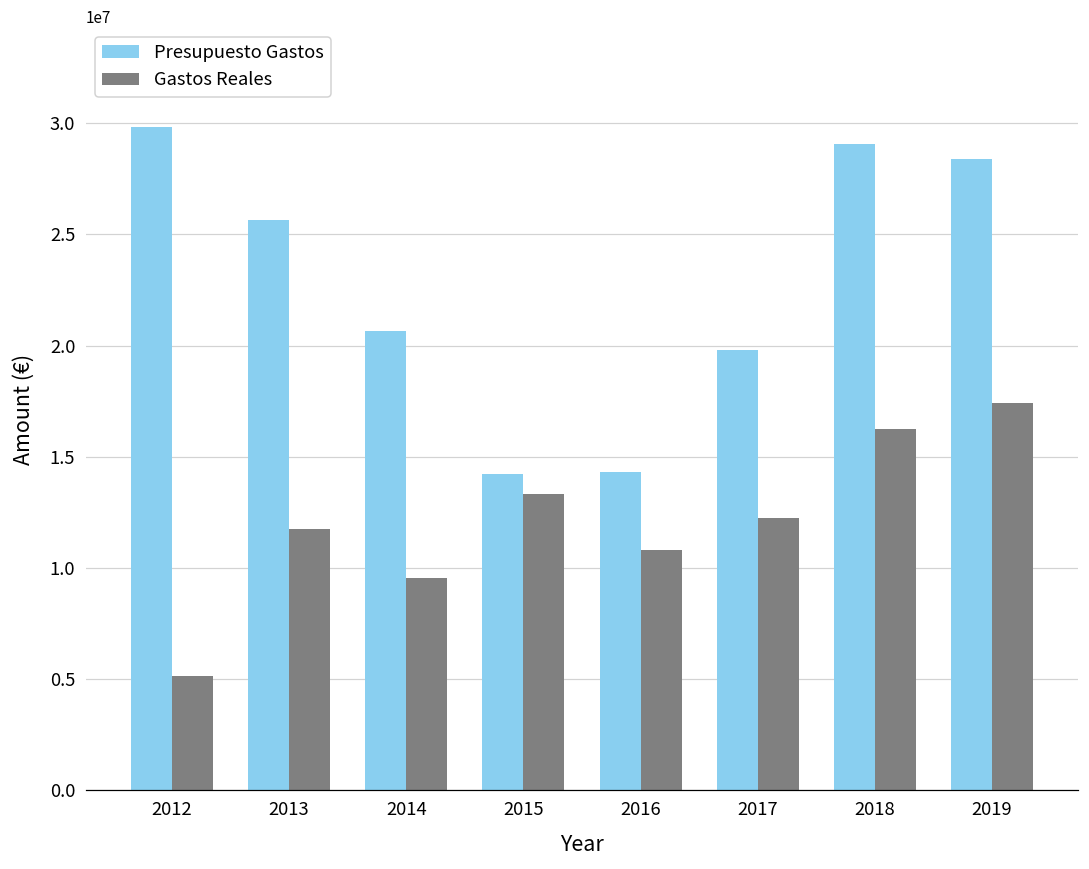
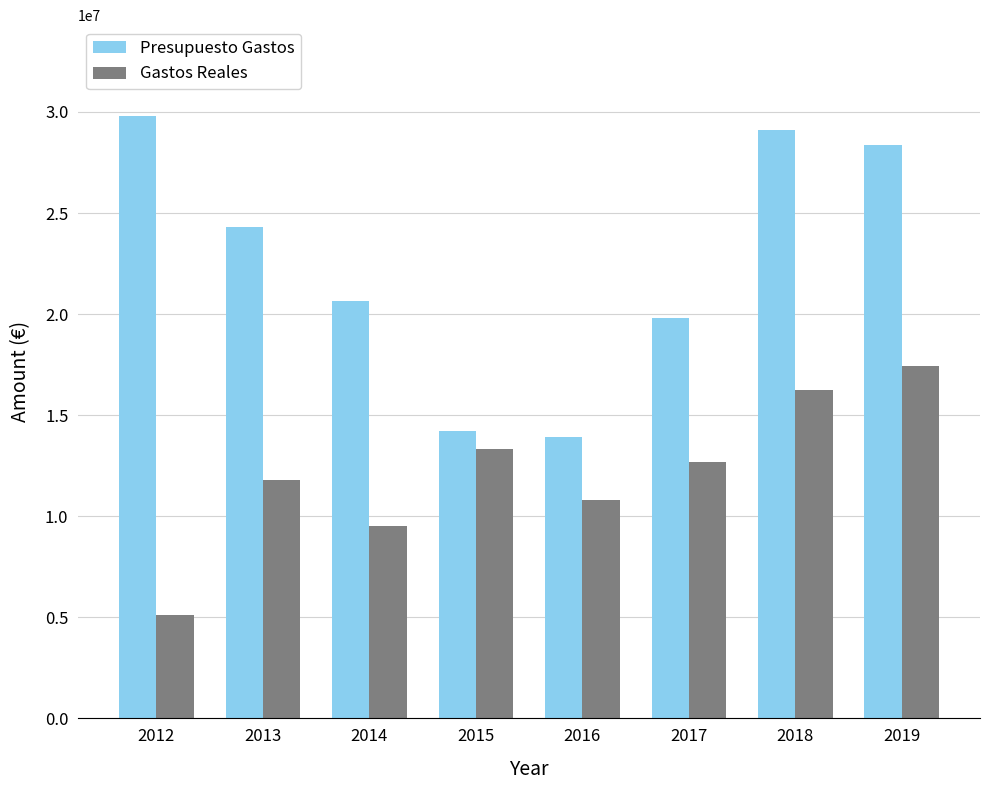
Presupuesto Gastos, 2013: 25600000 -> 24300000
Presupuesto Gastos, 2016: 14300000 -> 13900000
Gastos Reales, 2017: 12200000 -> 12700000
